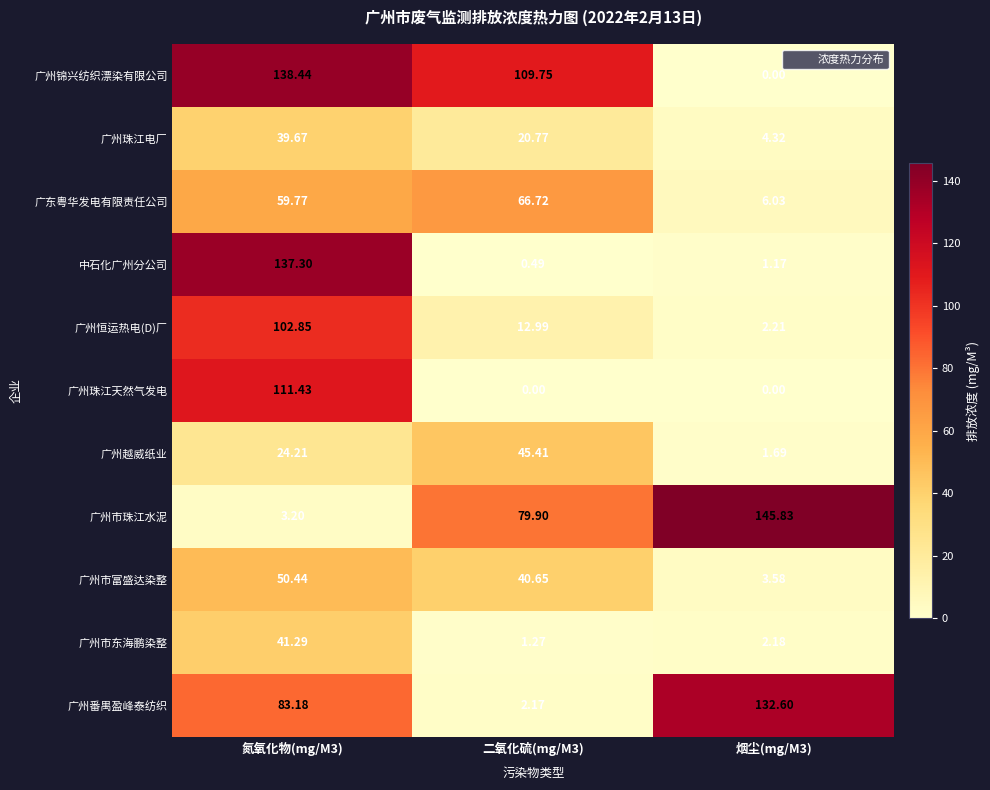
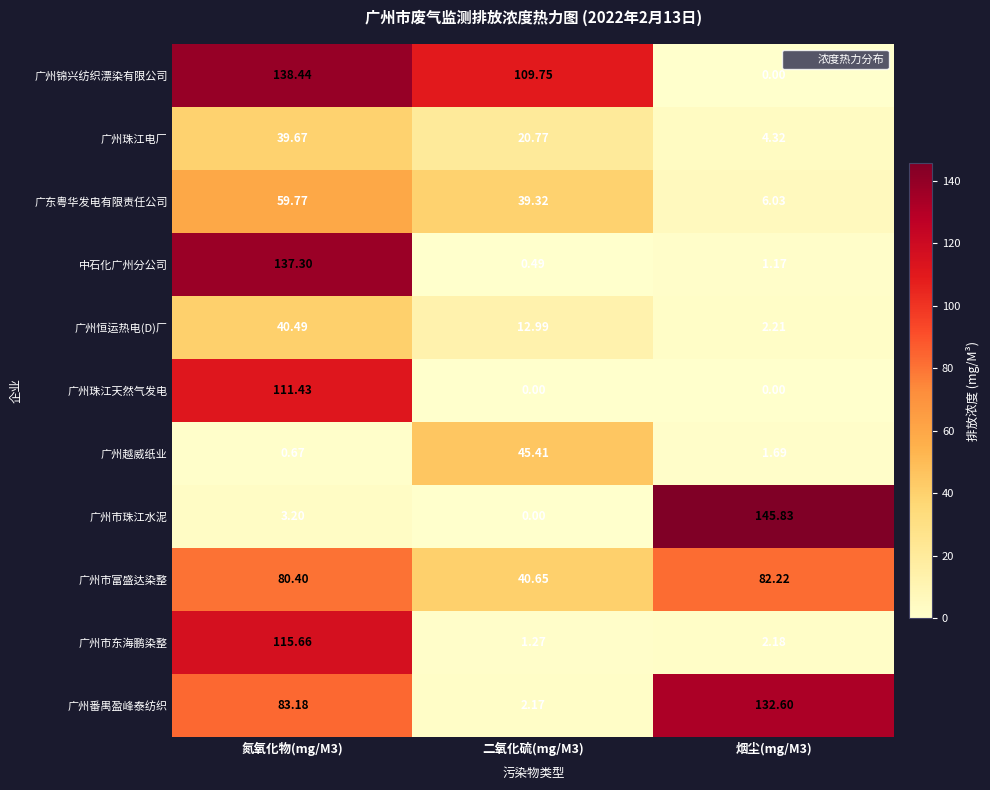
广东粤华发电有限责任公司, 二氧化硫(mg/M3): 66.72 -> 39.32
广州恒运热电(D)厂, 氮氧化物(mg/M3): 102.85 -> 40.49
广州越威纸业, 氮氧化物(mg/M3): 24.21 -> 0.67
广州市珠江水泥, 二氧化硫(mg/M3): 79.90 -> 0.00
广州市富盛达染整, 氮氧化物(mg/M3): 50.44 -> 80.40
广州市富盛达染整, 烟尘(mg/M3): 3.58 -> 82.22
广州市东海鹏染整, 氮氧化物(mg/M3): 41.29 -> 115.66
